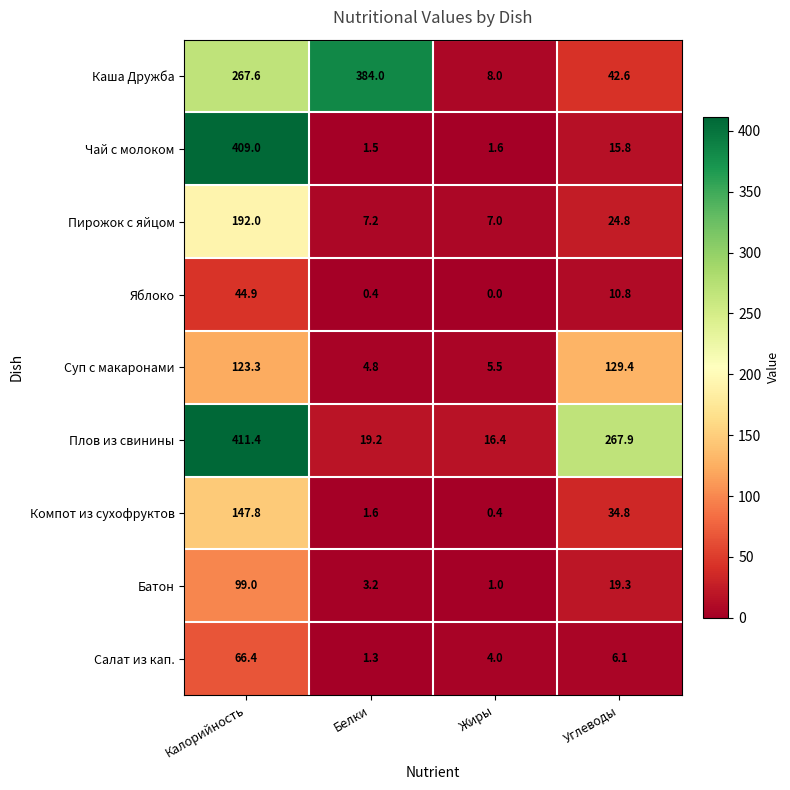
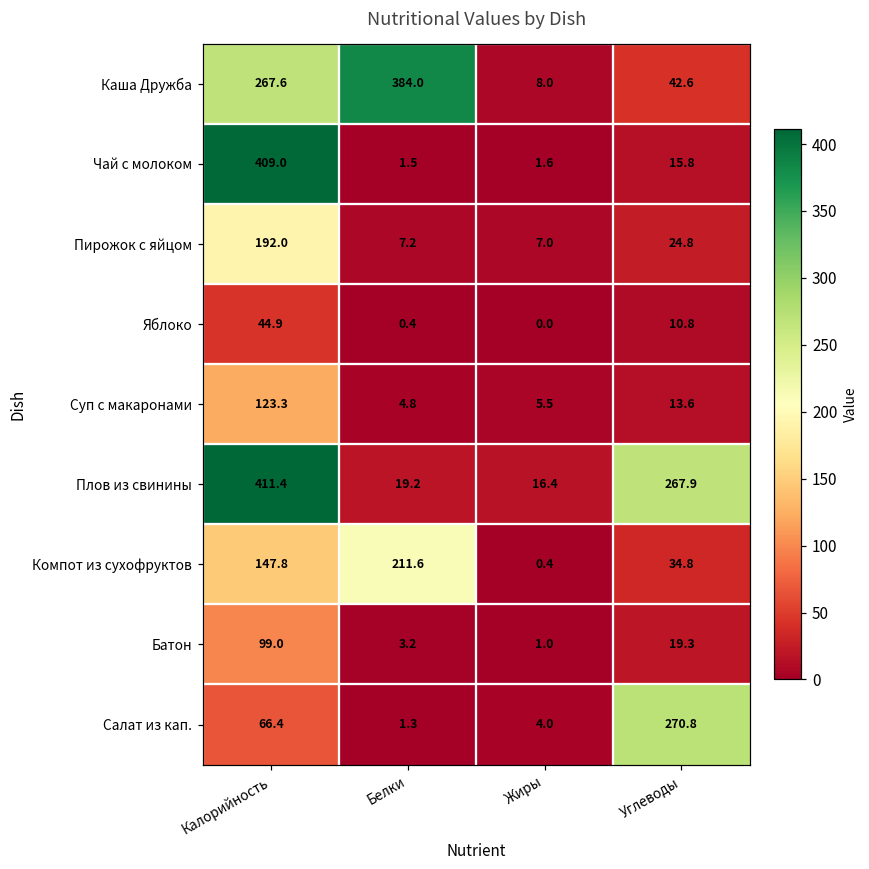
Суп с макаронами, Углеводы: 129.4 -> 13.6
Компот из сухофруктов, Белки: 1.6 -> 211.6
Салат из кап., Углеводы: 6.1 -> 270.8
